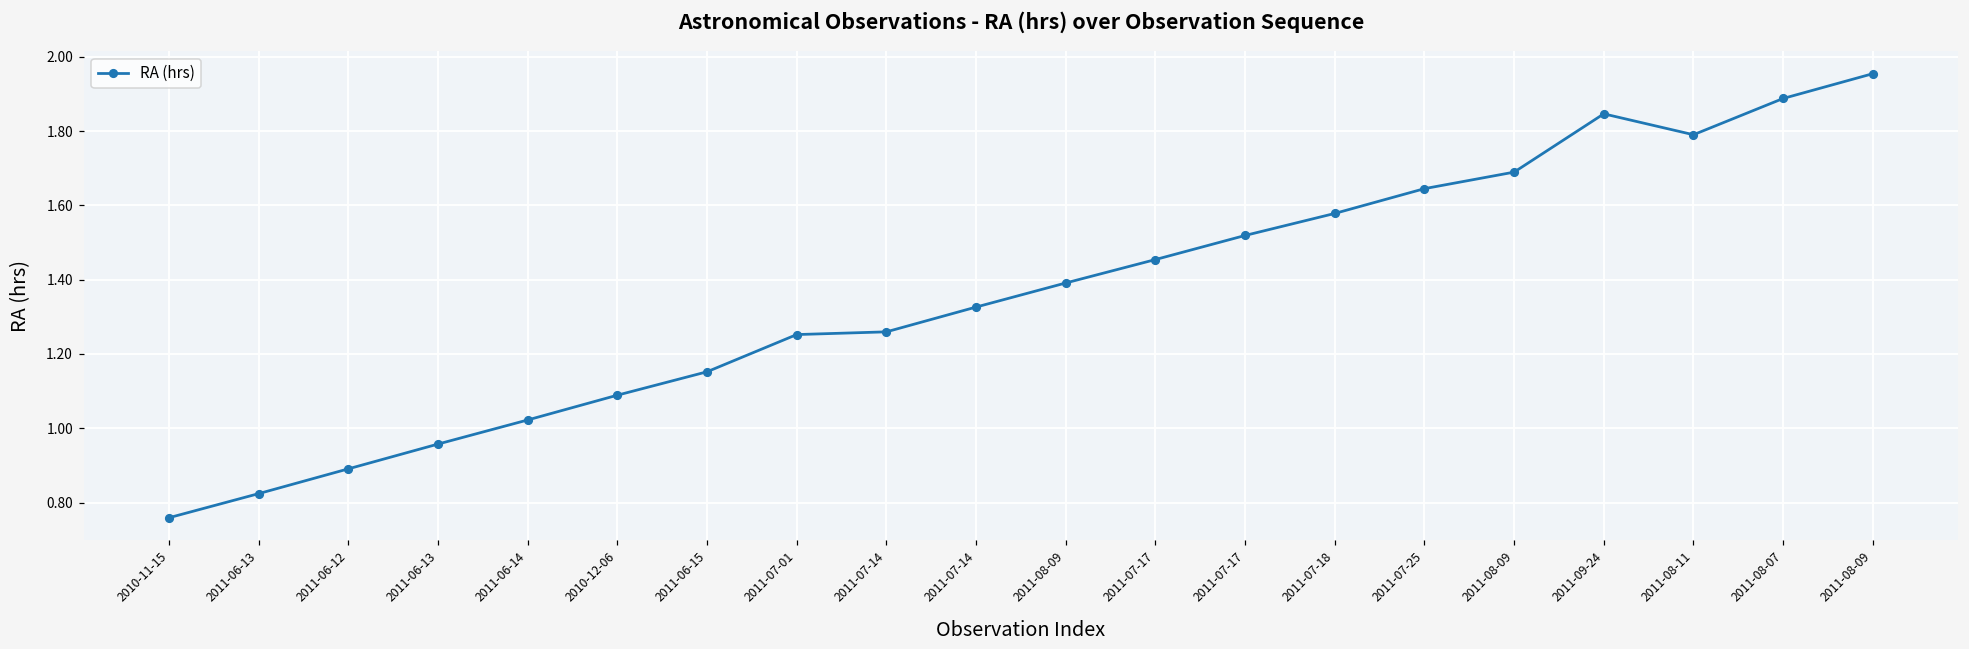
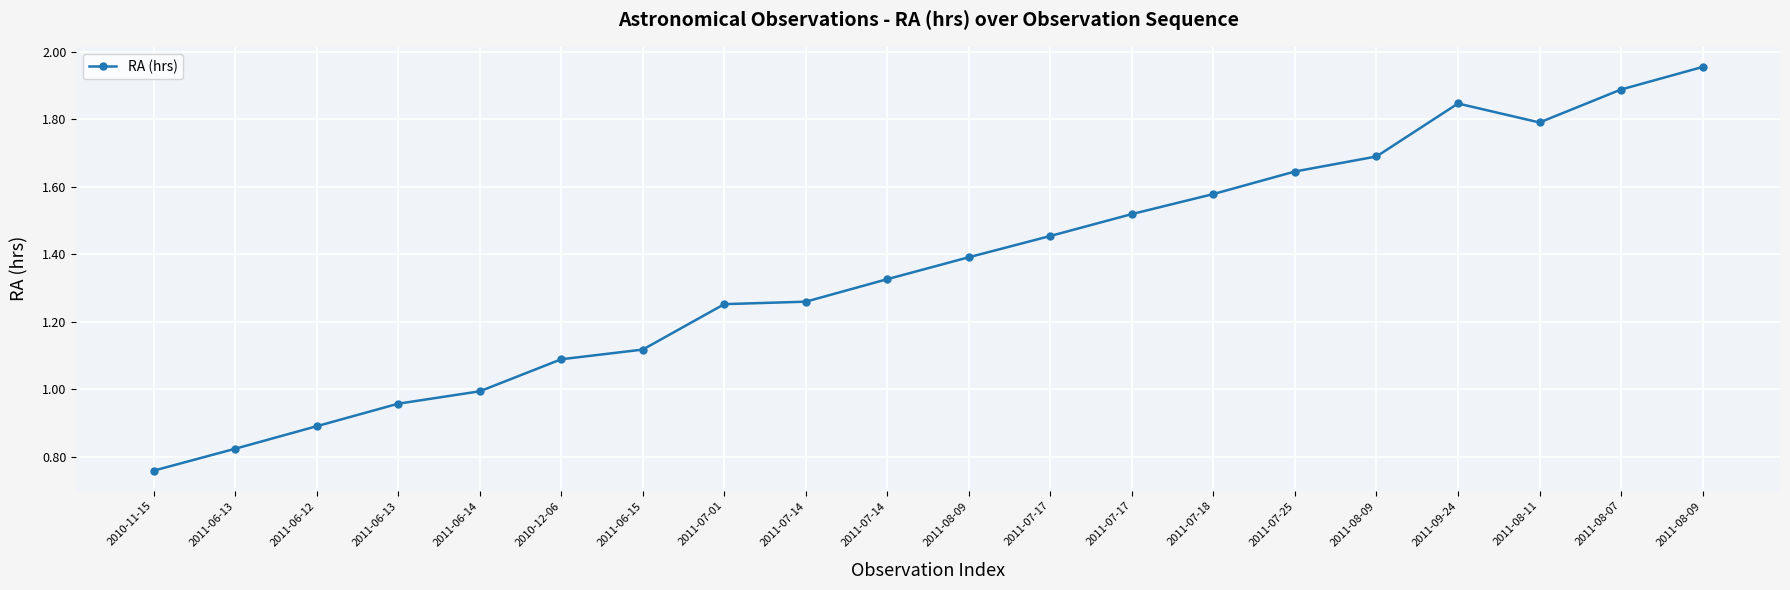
2011-06-14: 1.02 -> 0.99
2011-06-15: 1.15 -> 1.12
